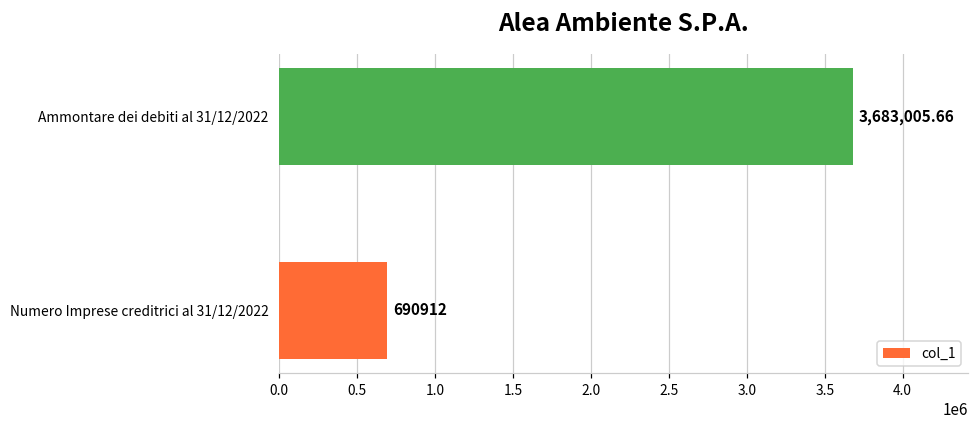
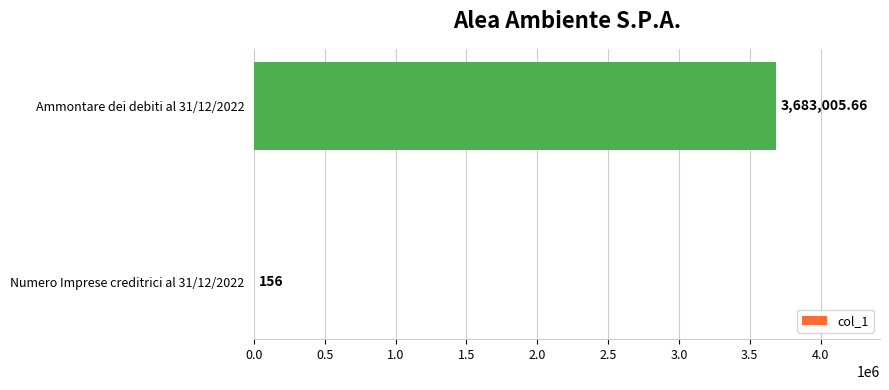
Numero Imprese creditrici al 31/12/2022: 690912 -> 156
